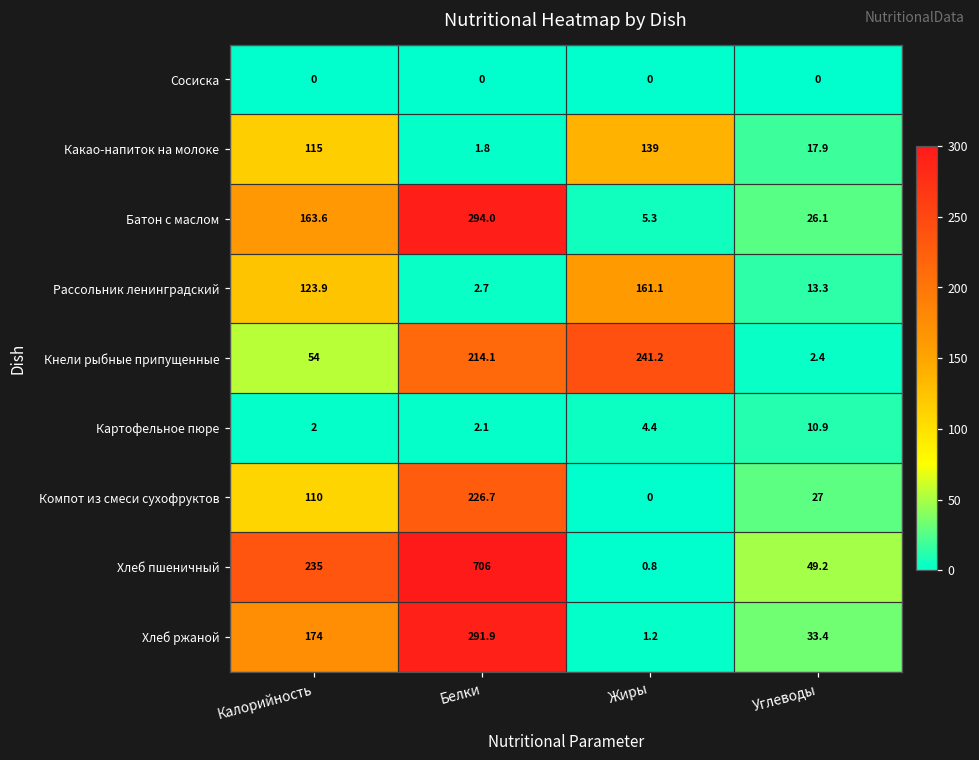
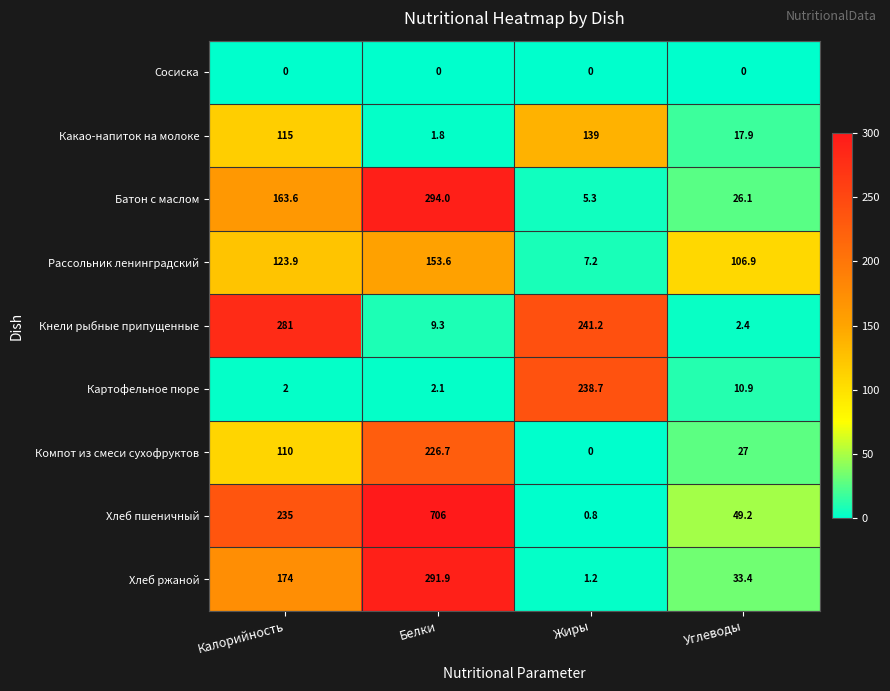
Рассольник ленинградский, Белки: 2.7 -> 153.6
Рассольник ленинградский, Жиры: 161.1 -> 7.2
Рассольник ленинградский, Углеводы: 13.3 -> 106.9
Кнели рыбные припущенные, Калорийность: 54 -> 281
Кнели рыбные припущенные, Белки: 214.1 -> 9.3
Картофельное пюре, Жиры: 4.4 -> 238.7
